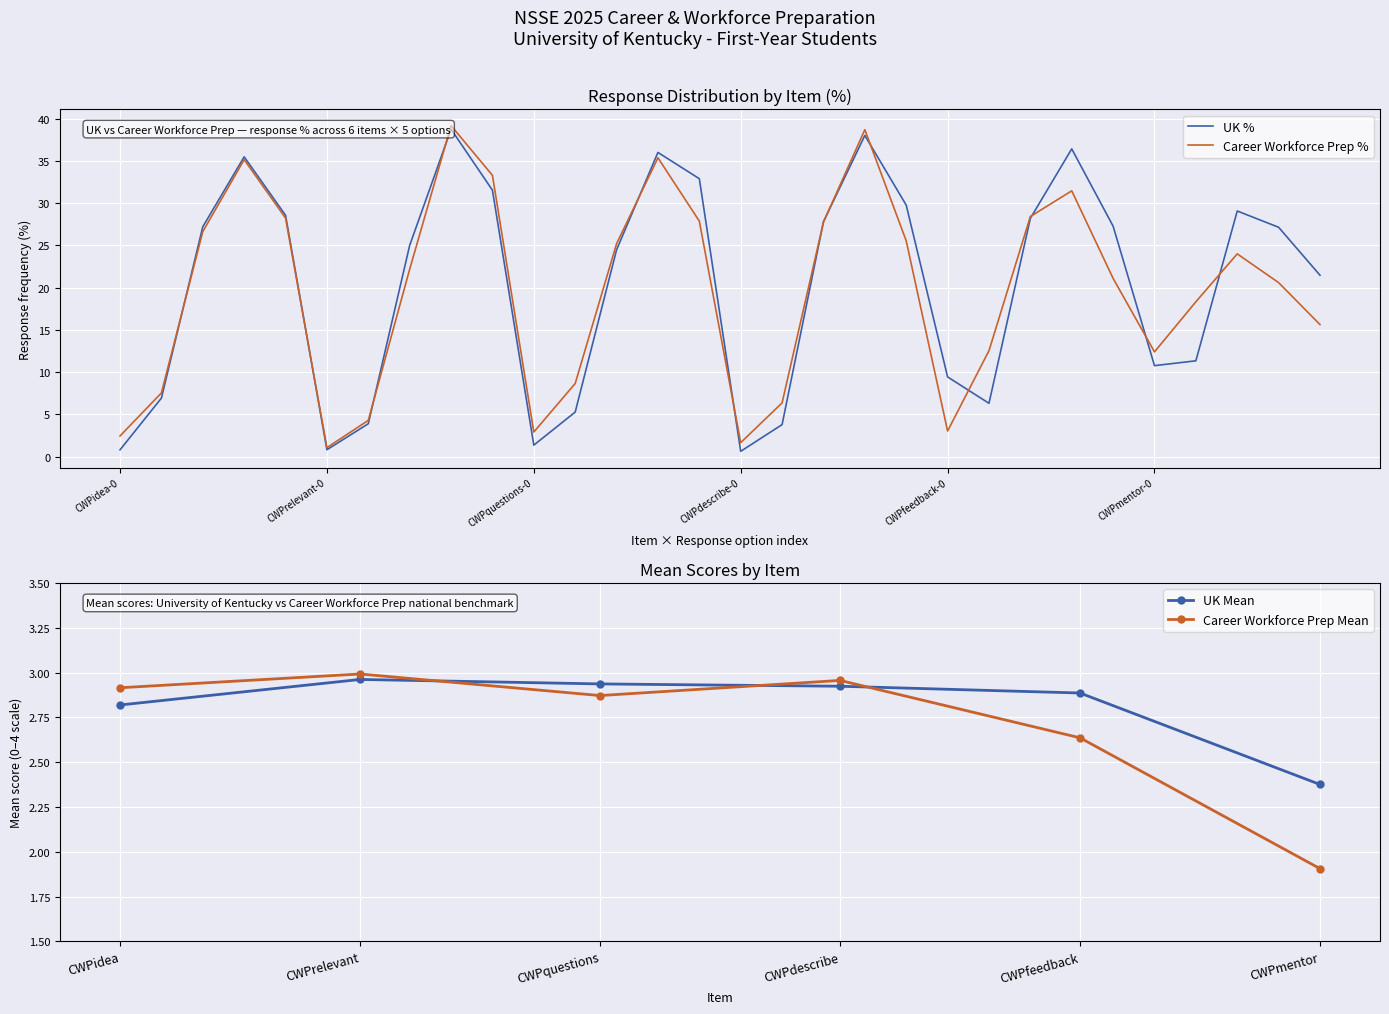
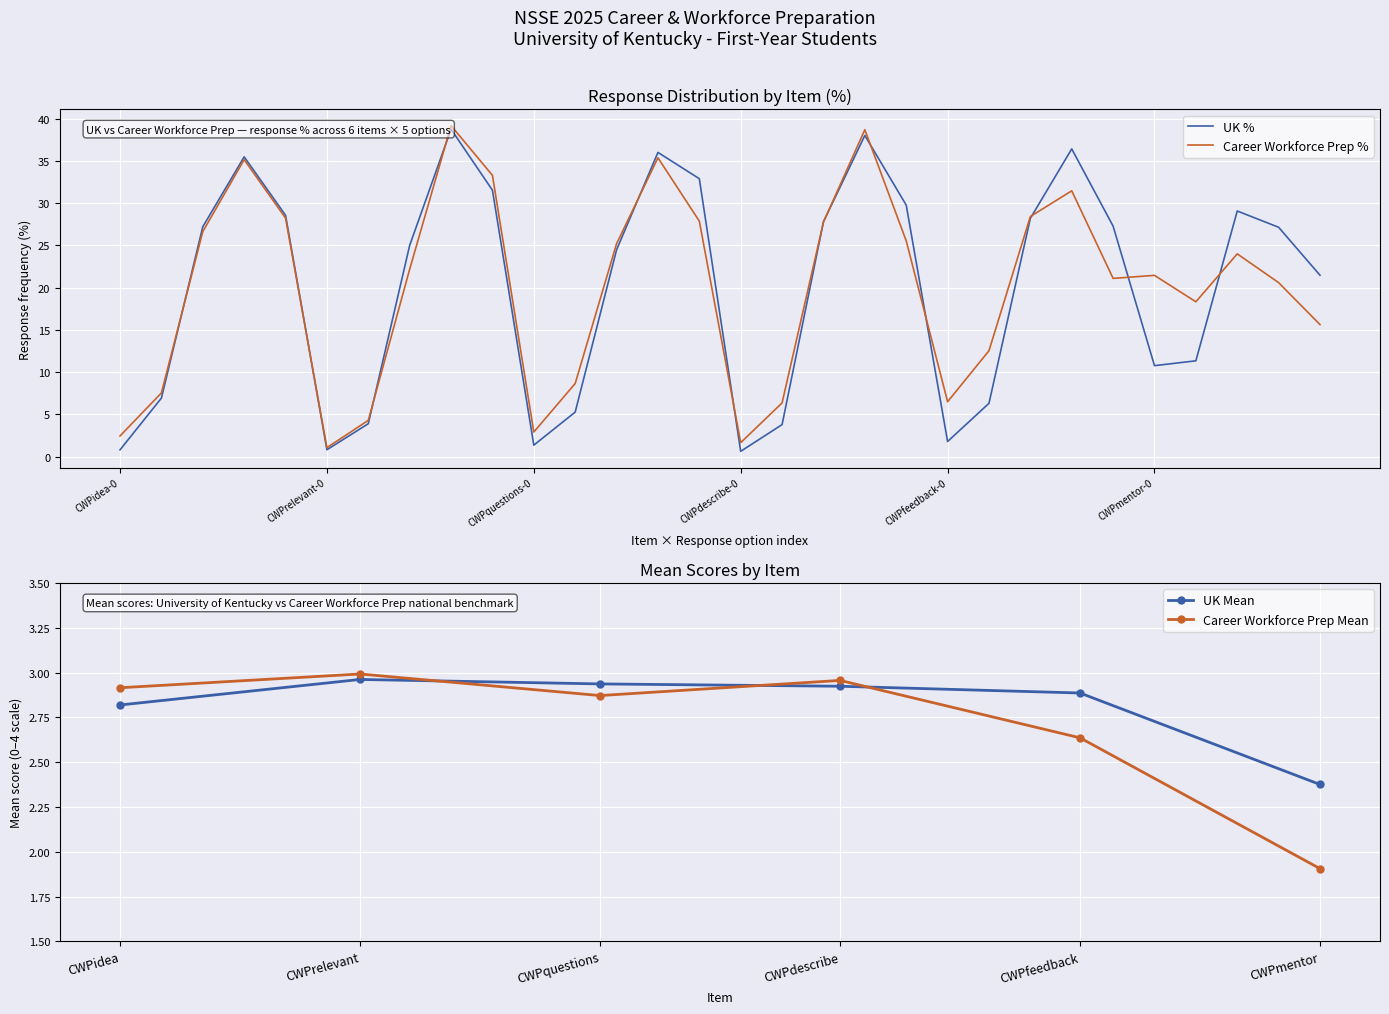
Response Distribution by Item (%), UK %, CWPfeedback-0: 9 -> 2
Response Distribution by Item (%), Career Workforce Prep %, CWPfeedback-0: 3 -> 7
Response Distribution by Item (%), Career Workforce Prep %, CWPmentor-0: 12 -> 21
